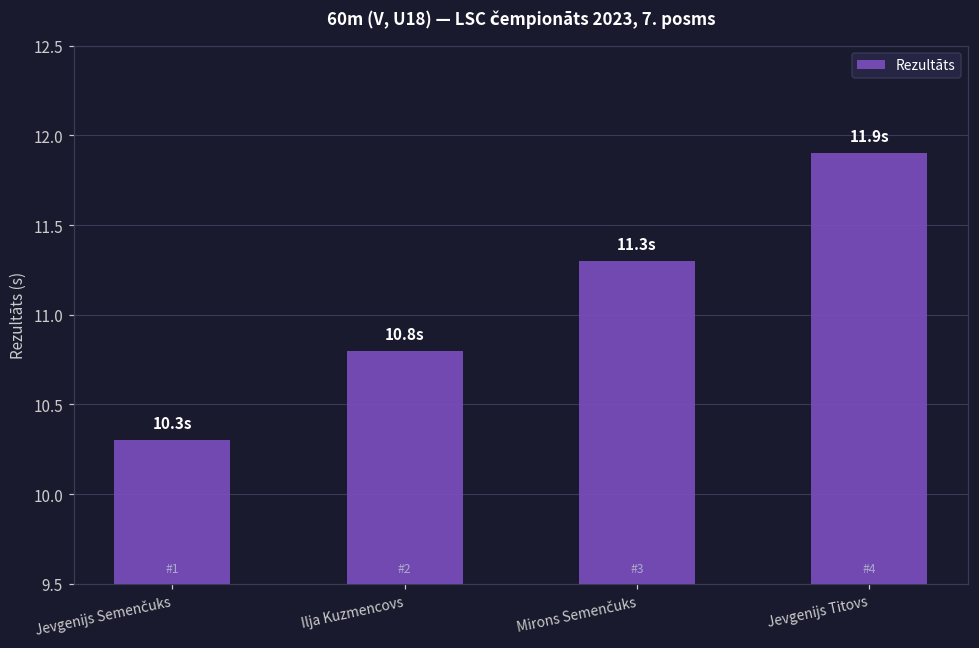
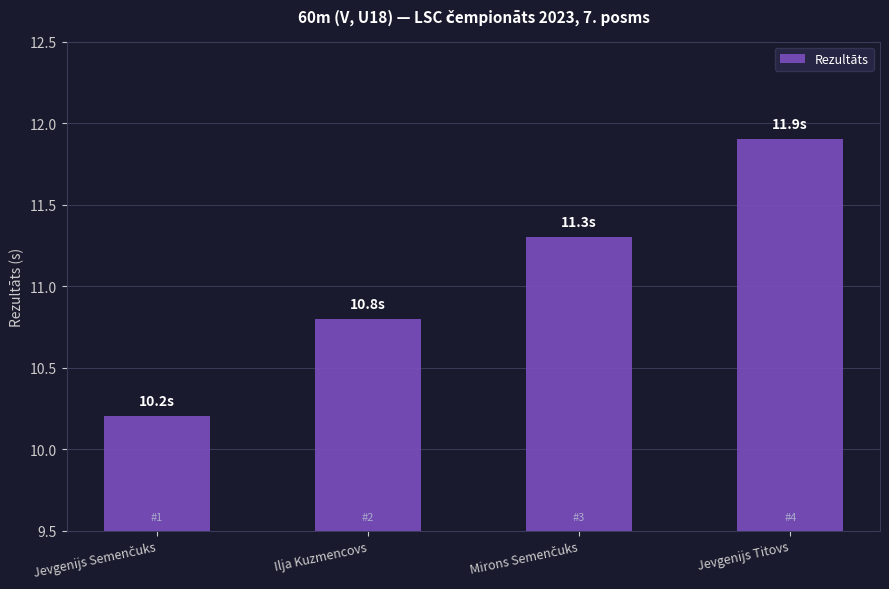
Jevgenijs Semenčuks: 10.3s -> 10.2s
